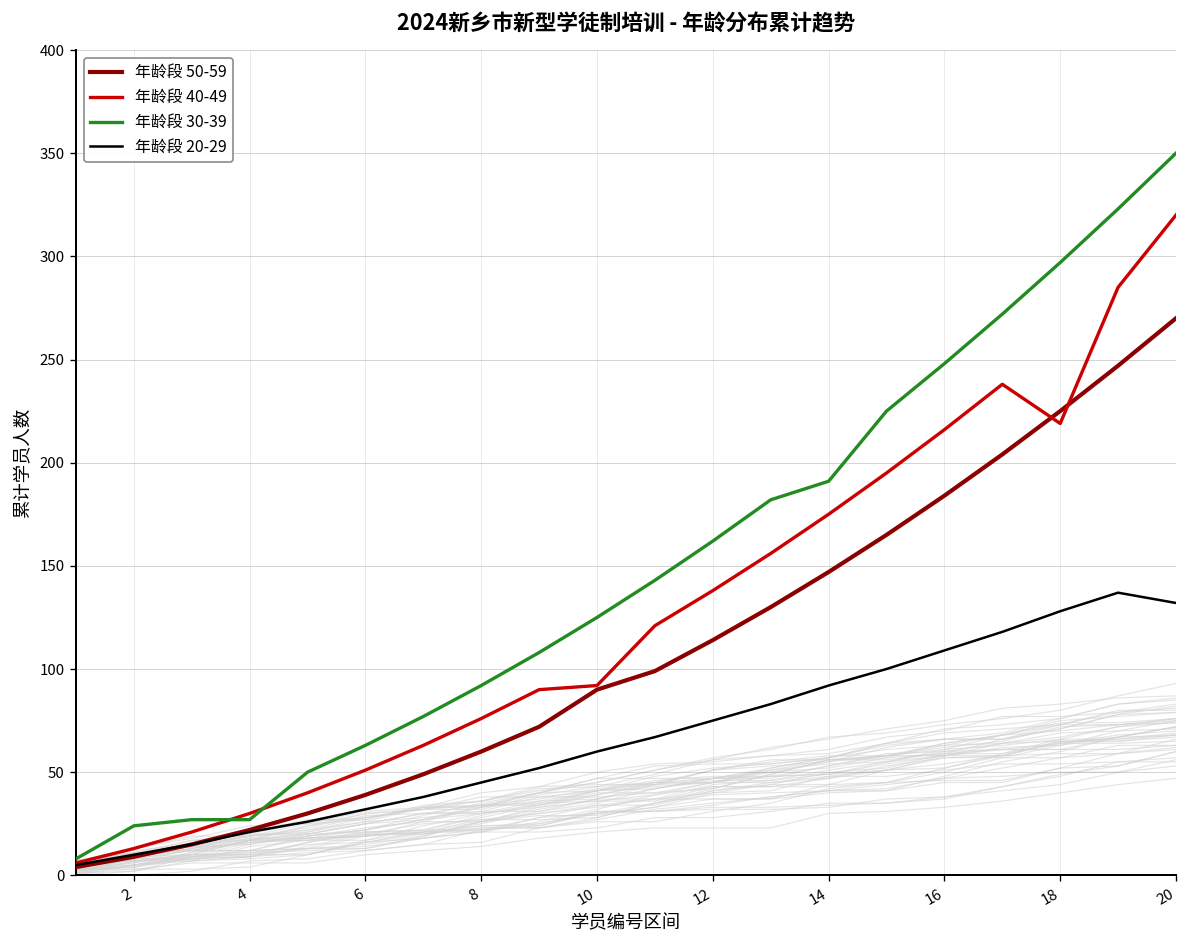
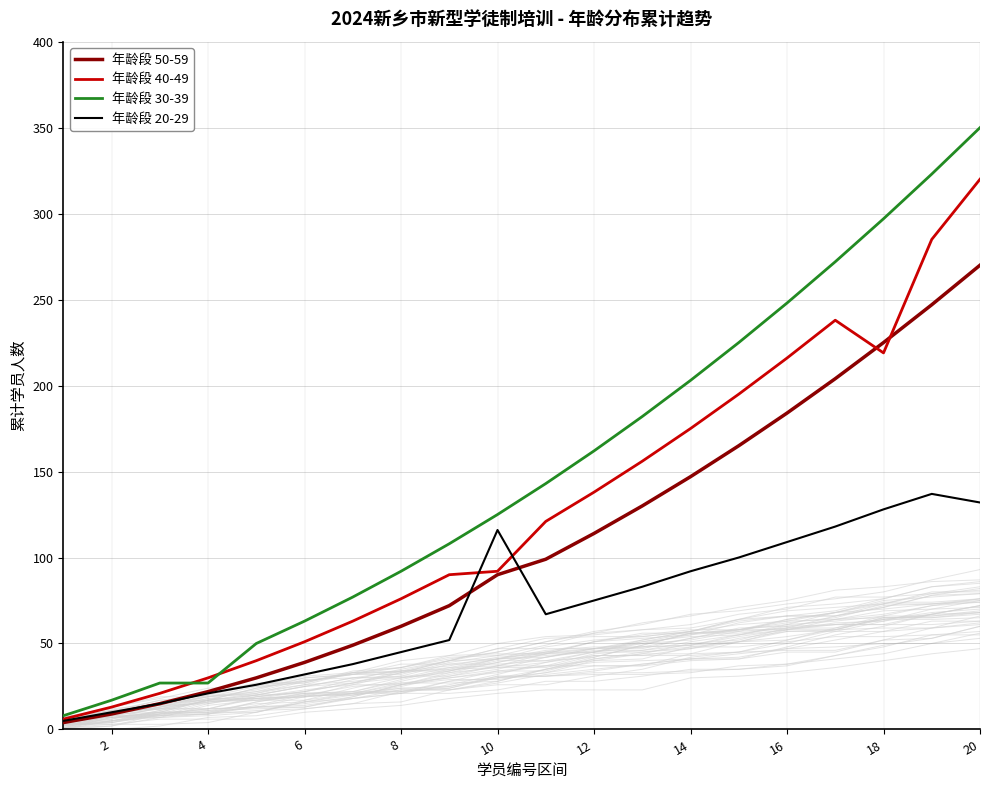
年龄段 30-39, 2: 24 -> 17
年龄段 20-29, 10: 60 -> 116
年龄段 30-39, 14: 191 -> 203
